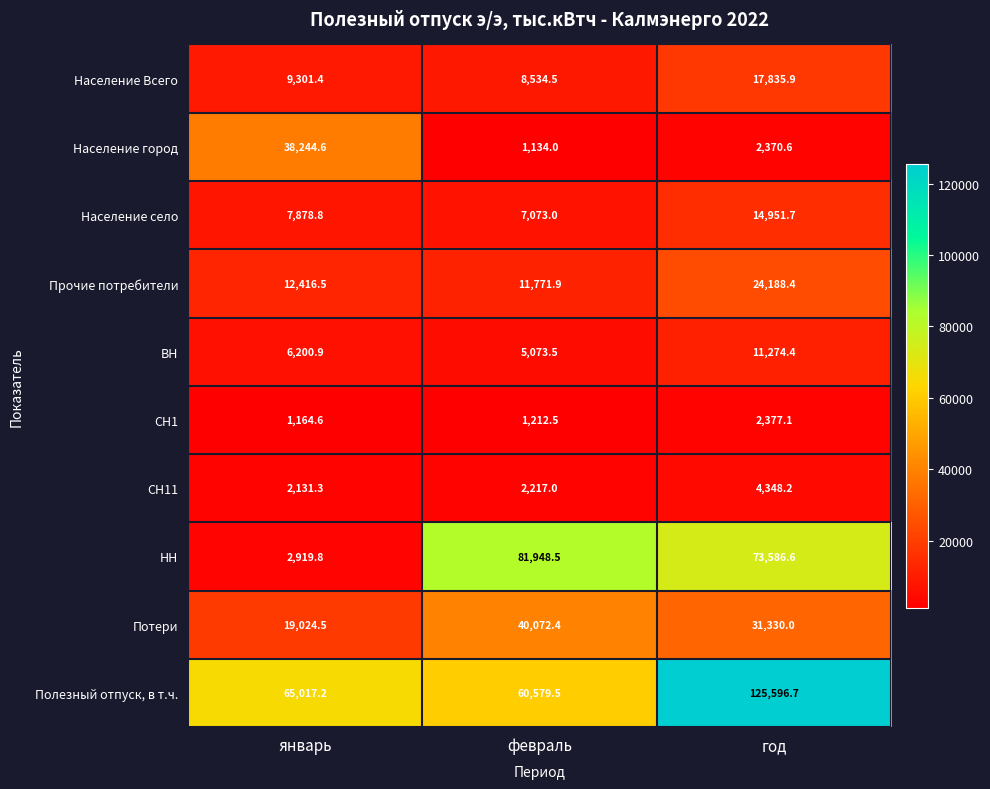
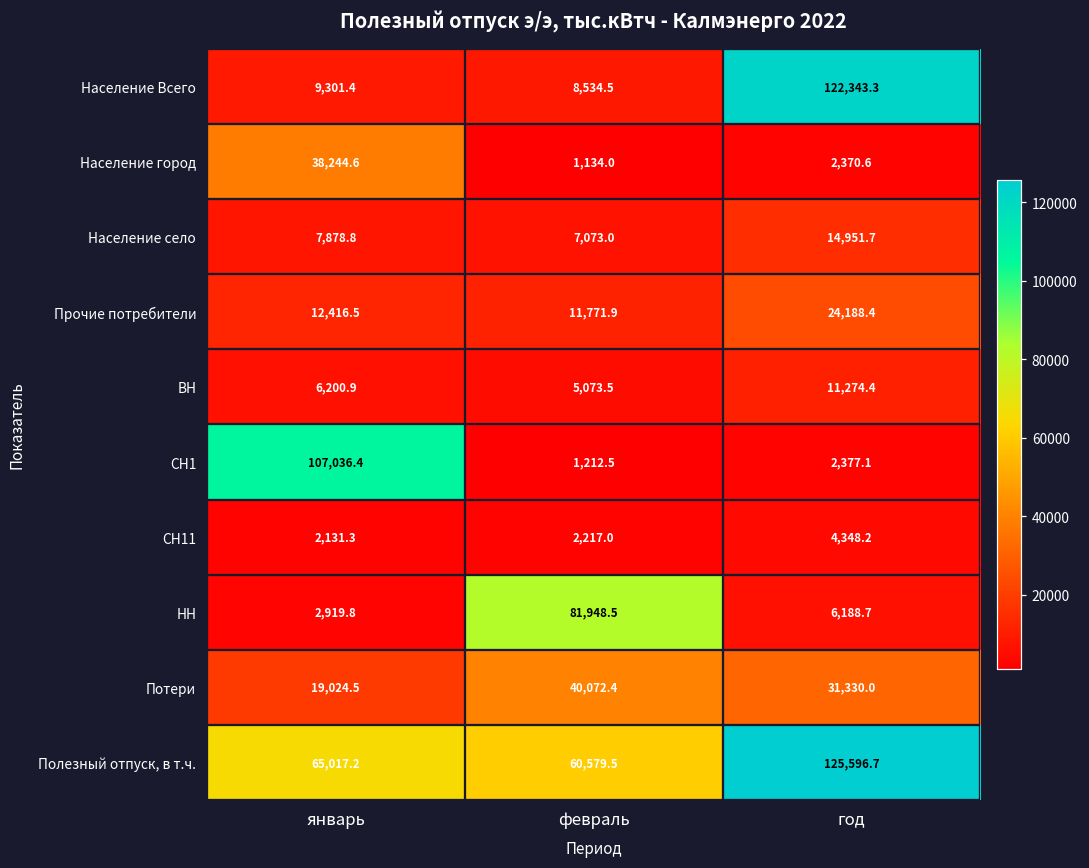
Население Всего, год: 17,835.9 -> 122,343.3
СН1, январь: 1,164.6 -> 107,036.4
НН, год: 73,586.6 -> 6,188.7
